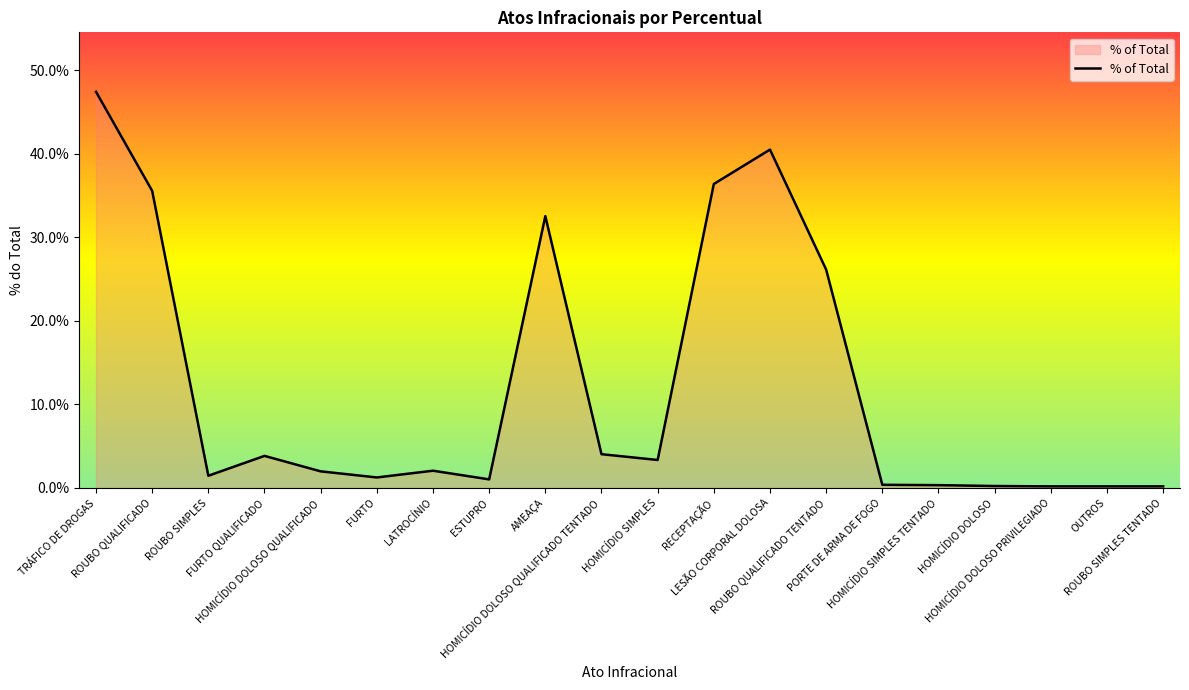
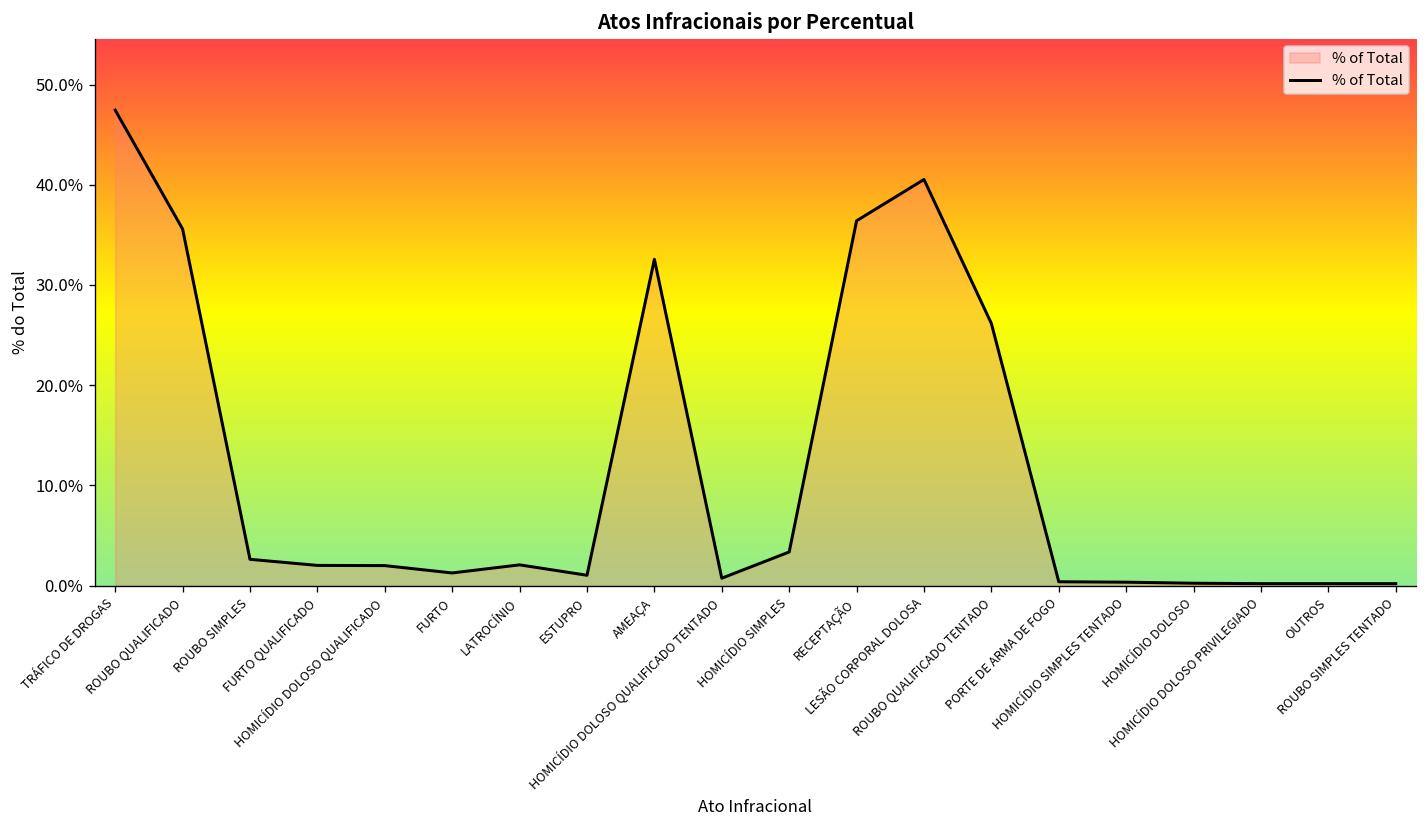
ROUBO SIMPLES: 1% -> 3%
FURTO QUALIFICADO: 4% -> 2%
HOMICÍDIO DOLOSO QUALIFICADO TENTADO: 4% -> 1%
